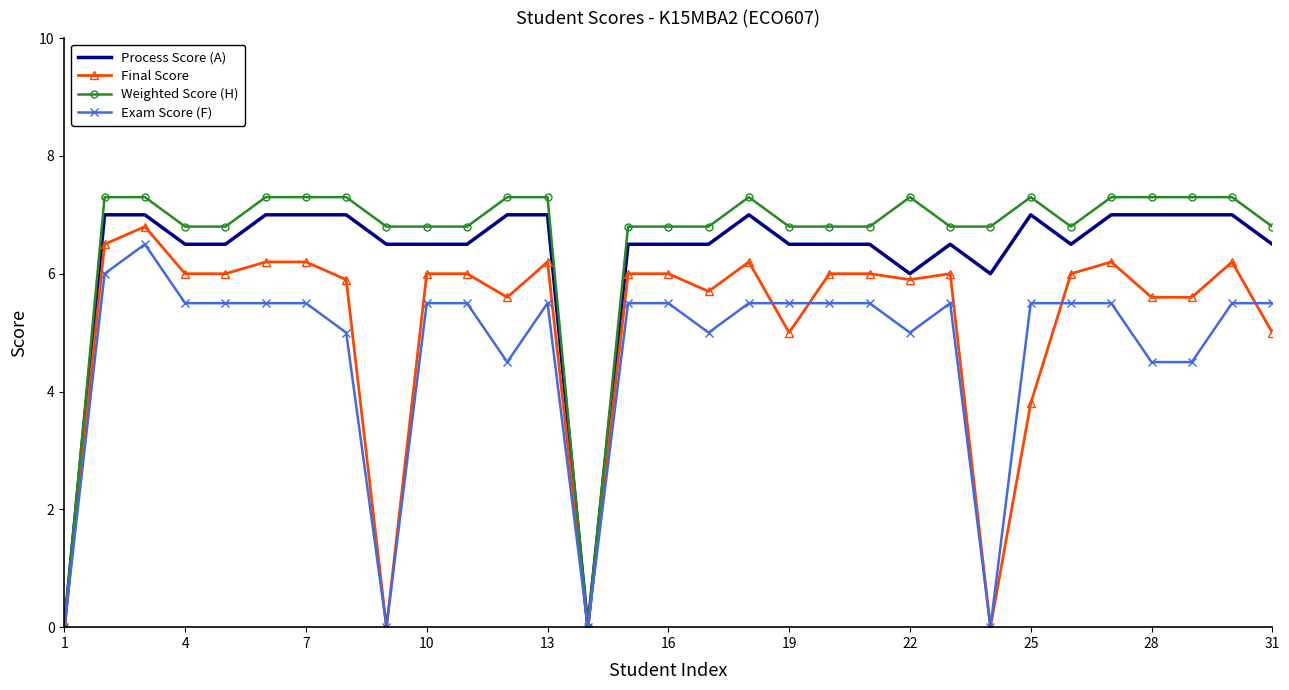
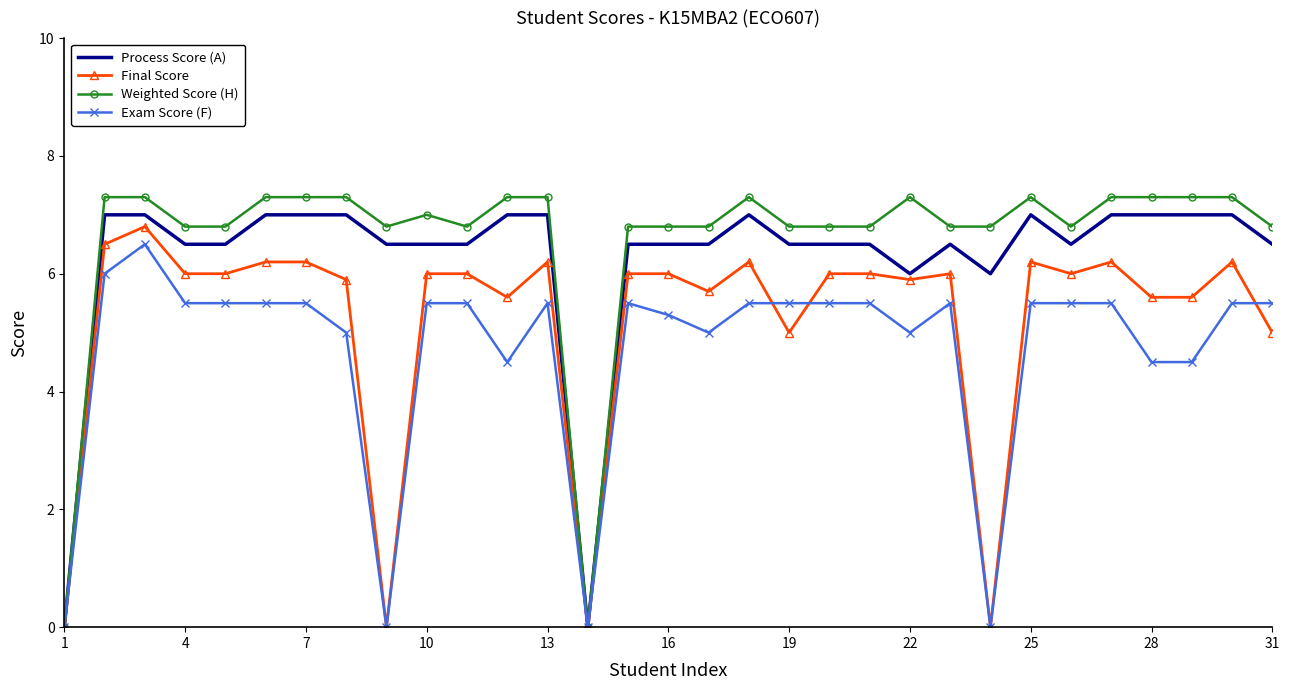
Weighted Score (H), 10: 6.8 -> 7.0
Exam Score (F), 16: 5.5 -> 5.3
Final Score, 25: 3.8 -> 6.2
